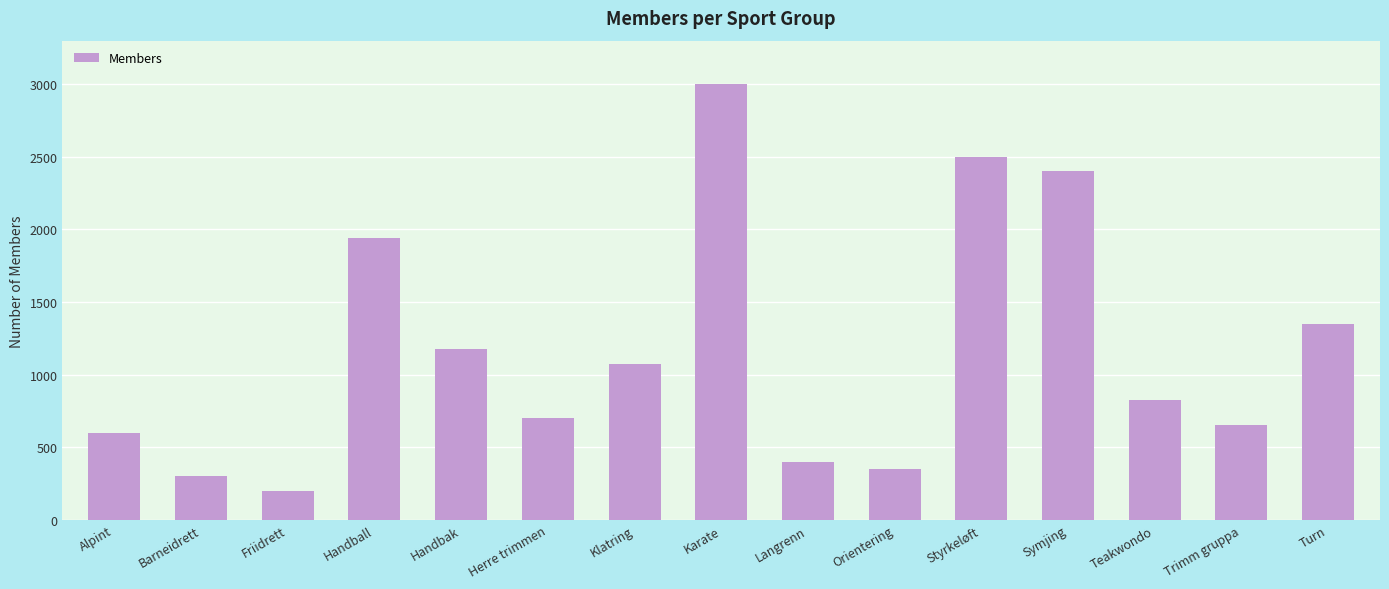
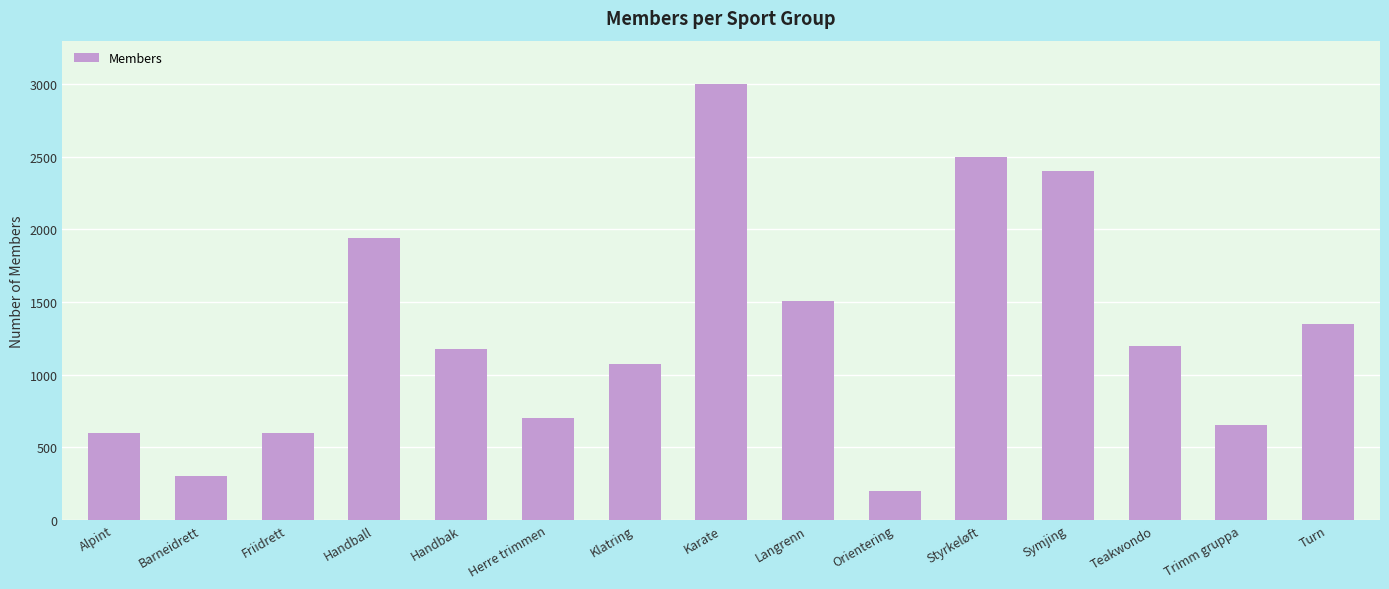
Friidrett: 200 -> 600
Langrenn: 400 -> 1510
Orientering: 350 -> 200
Teakwondo: 830 -> 1200
